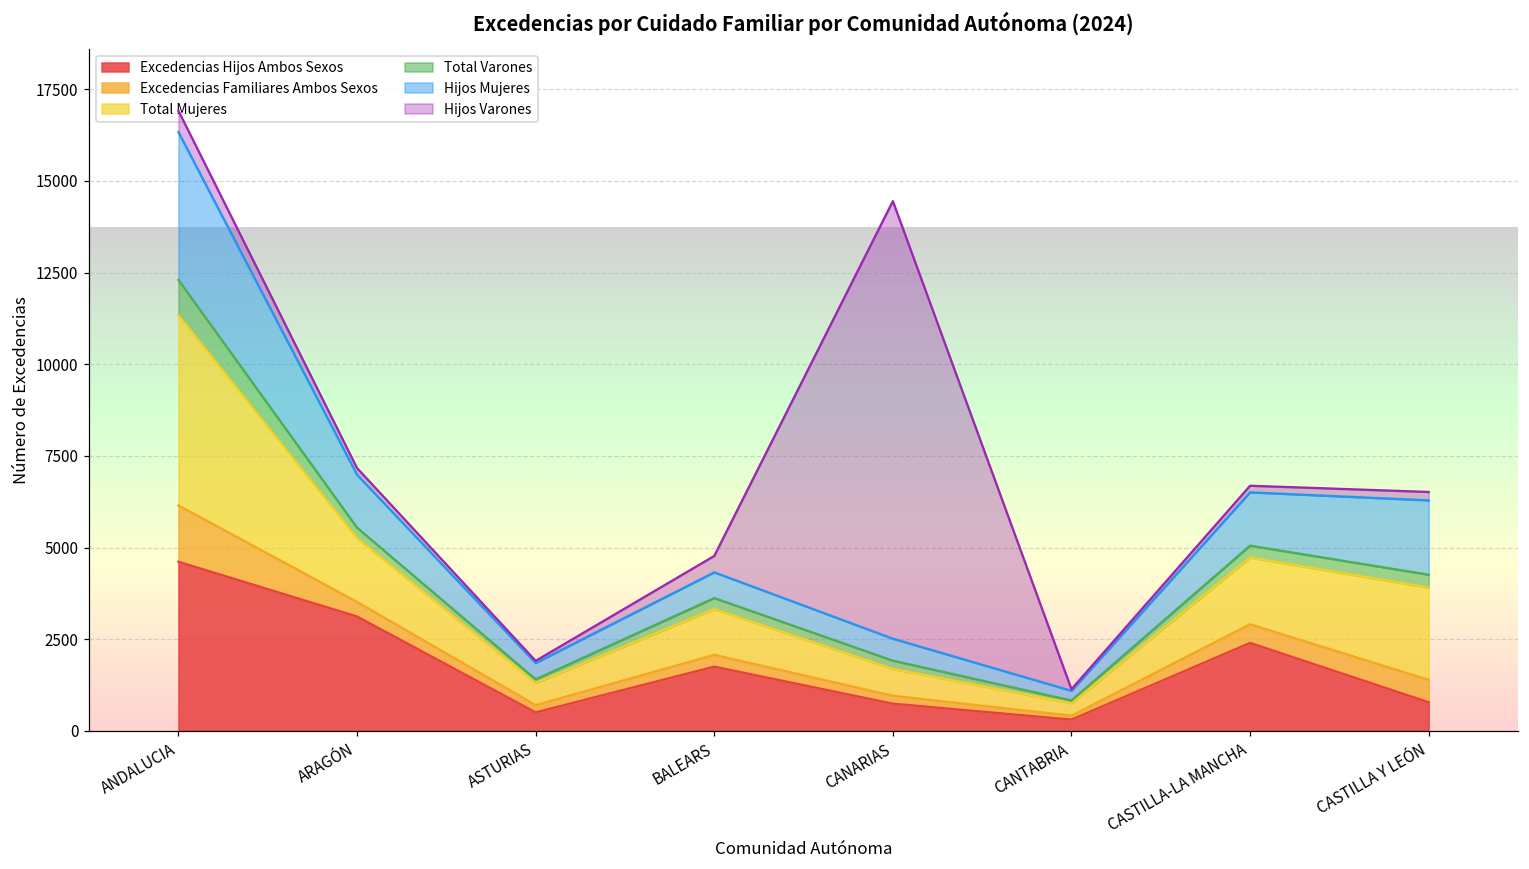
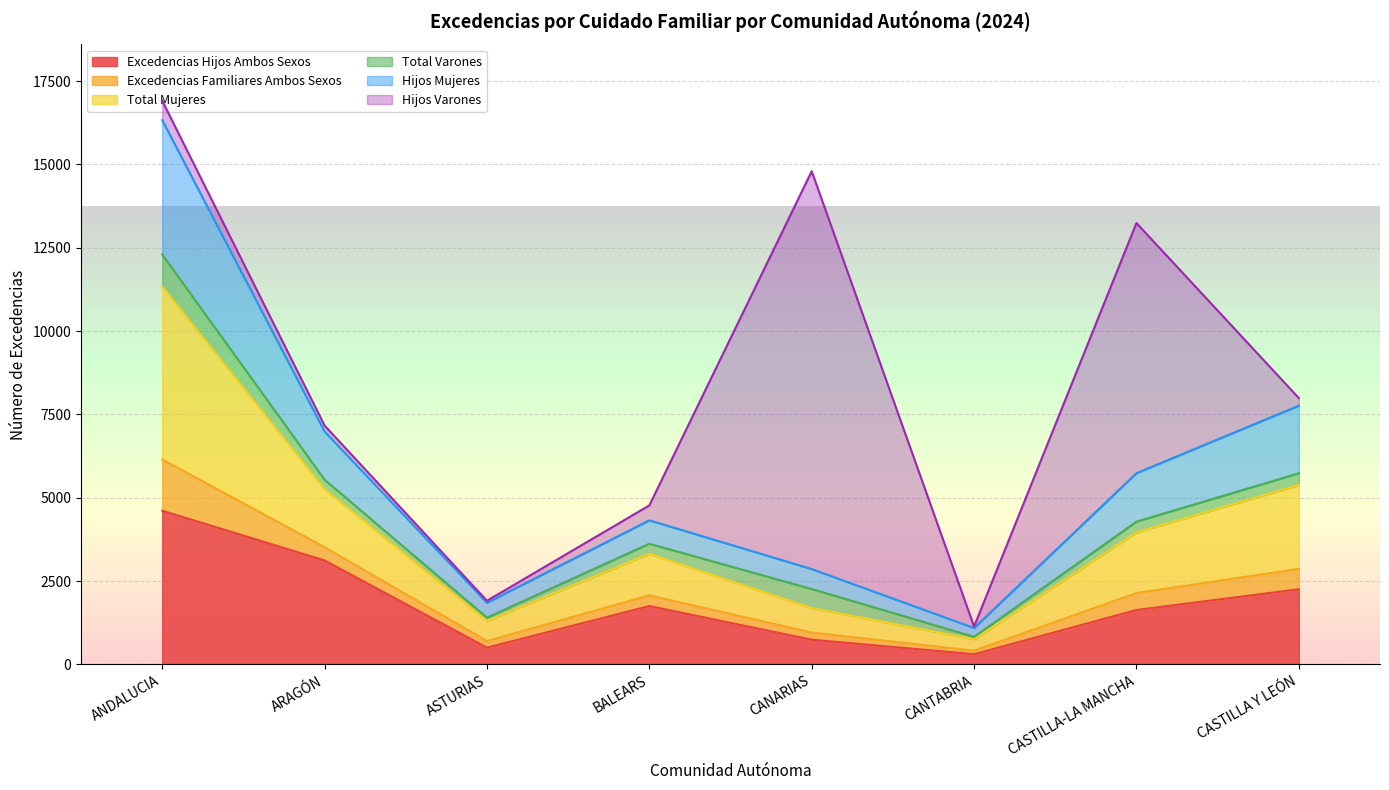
Total Varones, CANARIAS: 200 -> 600
Excedencias Hijos Ambos Sexos, CASTILLA-LA MANCHA: 2400 -> 1600
Hijos Varones, CASTILLA-LA MANCHA: 200 -> 7500
Excedencias Hijos Ambos Sexos, CASTILLA Y LEÓN: 800 -> 2300
